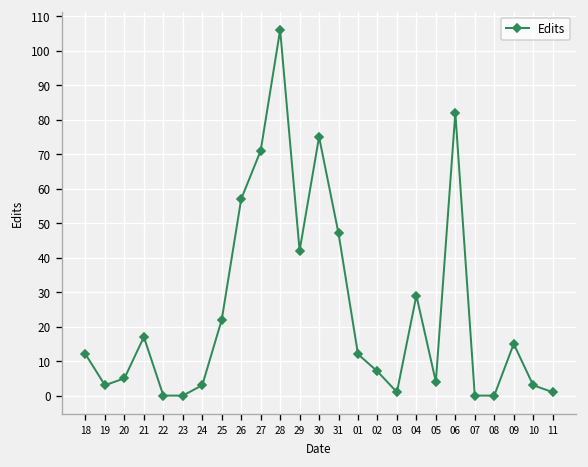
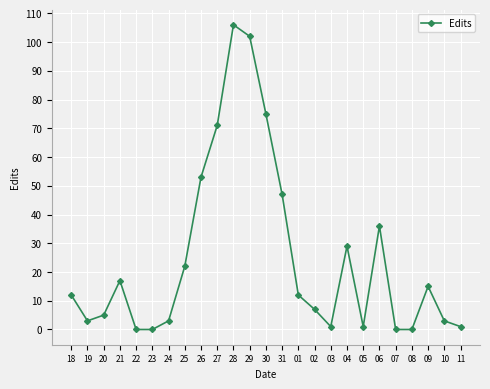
26: 57 -> 53
29: 42 -> 102
05: 4 -> 1
06: 82 -> 36
